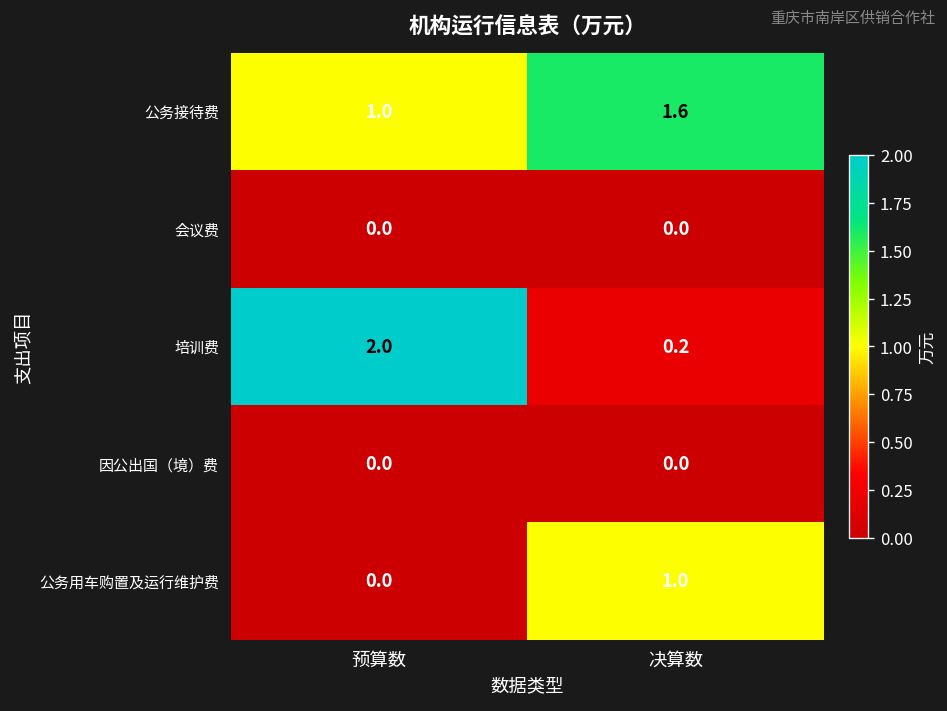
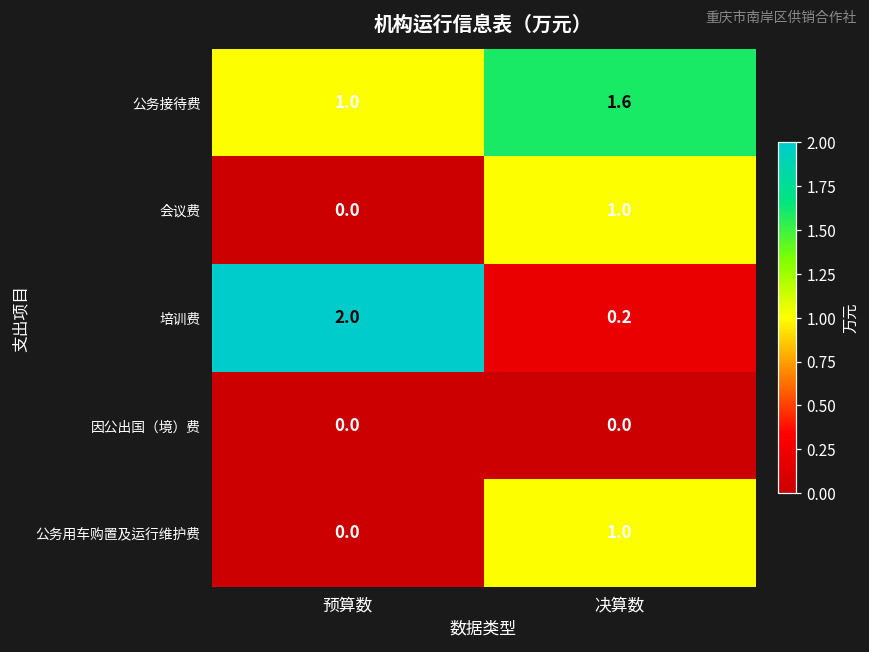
会议费, 决算数: 0.0 -> 1.0
